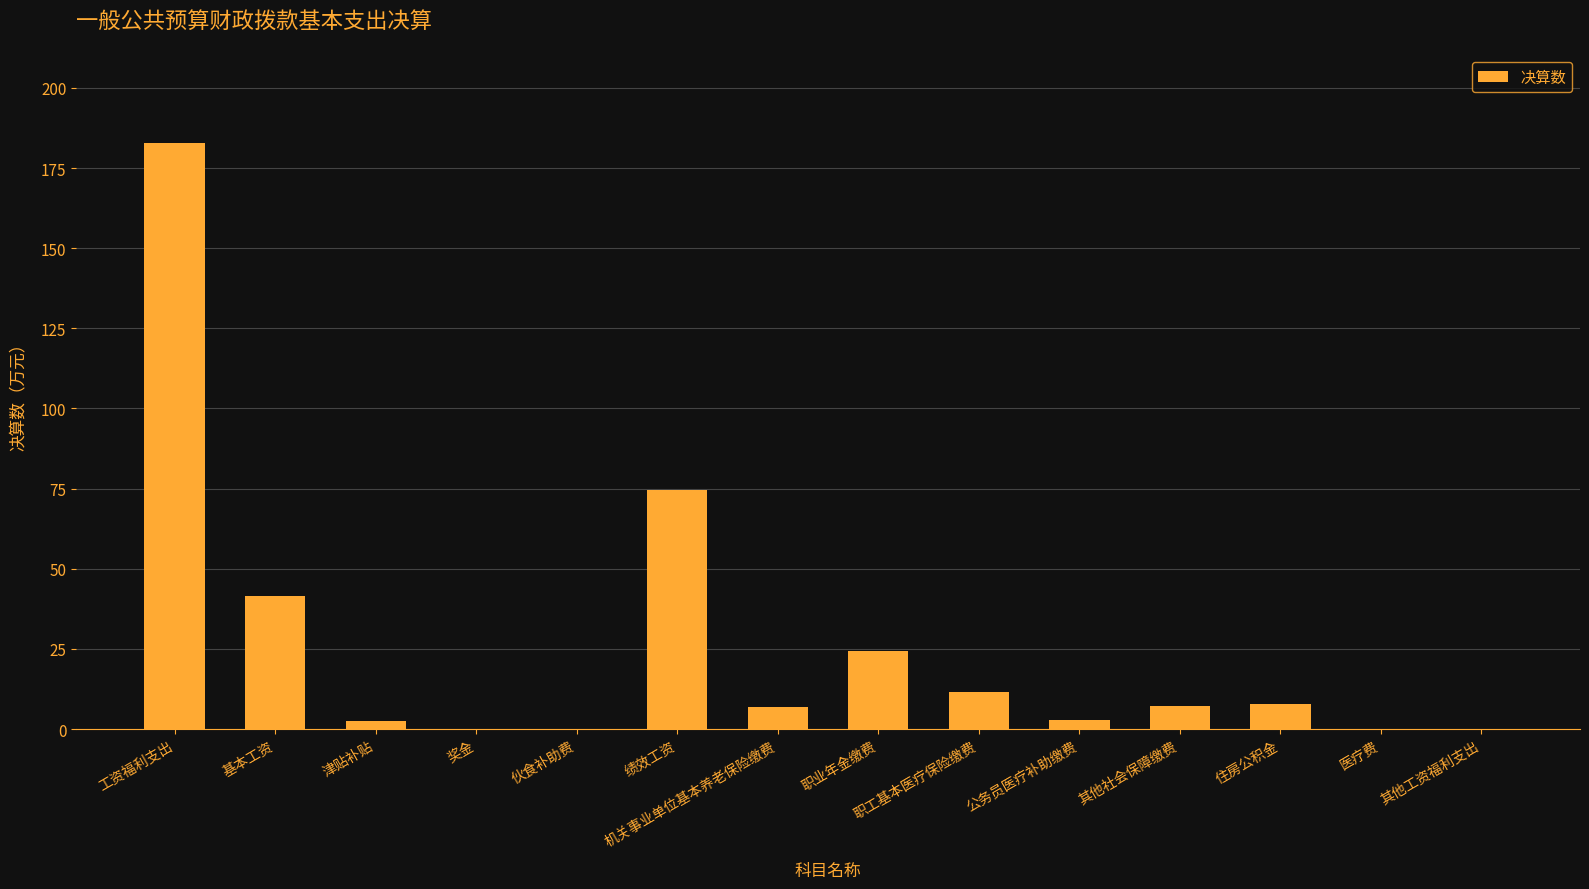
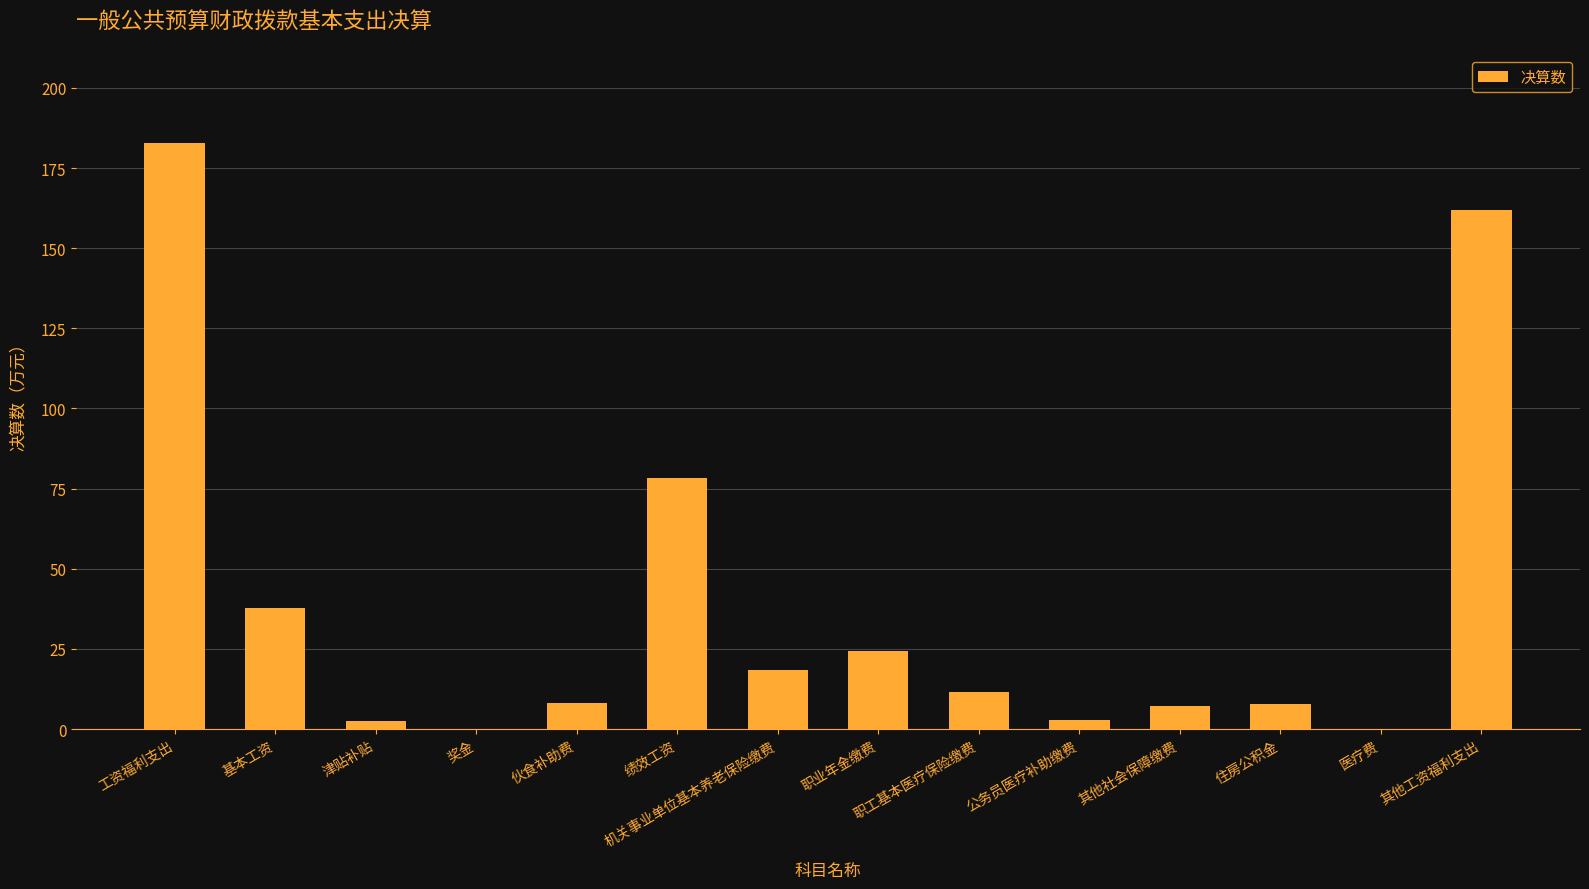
基本工资: 42 -> 38
伙食补助费: 0 -> 8
绩效工资: 75 -> 78
机关事业单位基本养老保险缴费: 7 -> 18
其他工资福利支出: 0 -> 162
